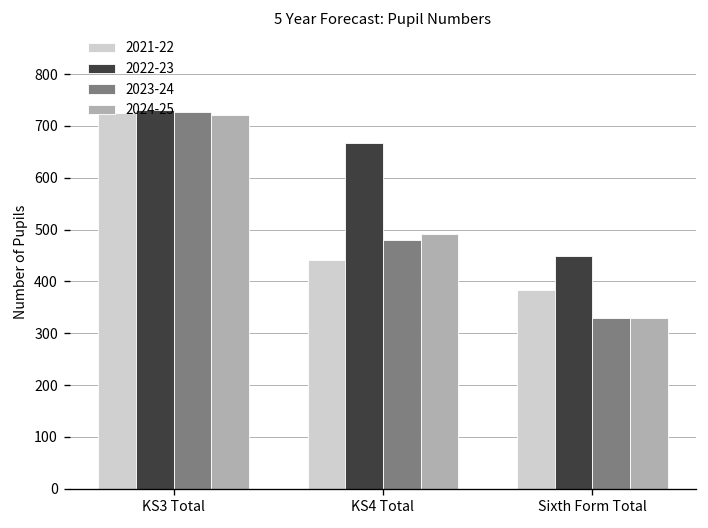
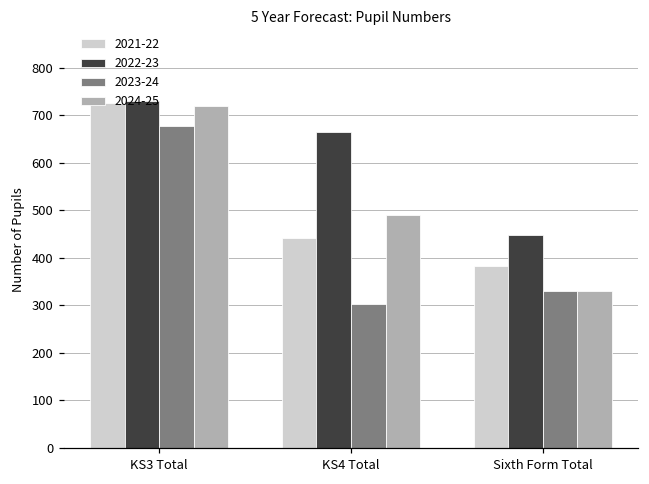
2023-24, KS3 Total: 730 -> 680
2023-24, KS4 Total: 480 -> 300
